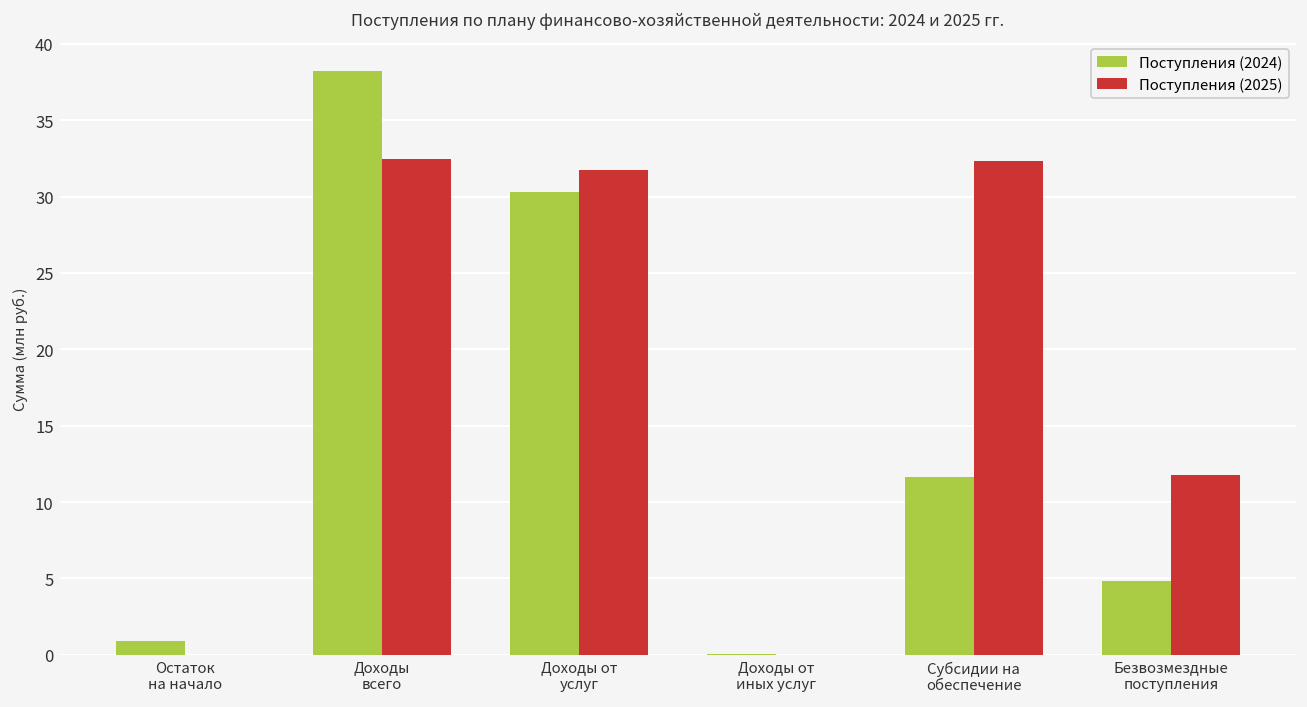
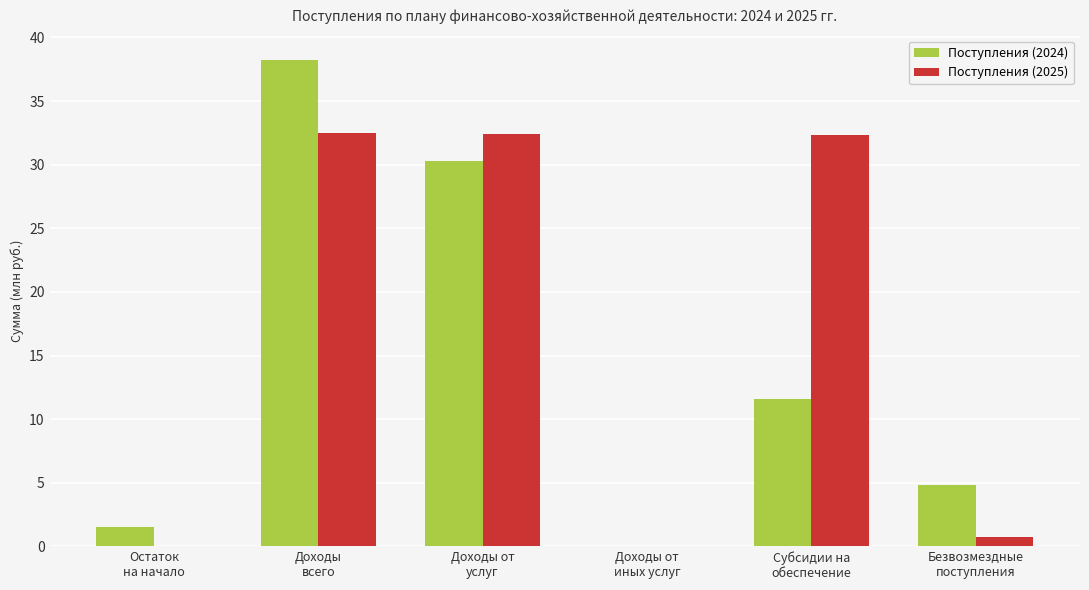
Поступления (2024), Остаток на начало: 0.9 -> 1.6
Поступления (2025), Доходы от услуг: 31.7 -> 32.4
Поступления (2025), Безвозмездные поступления: 11.8 -> 0.7
